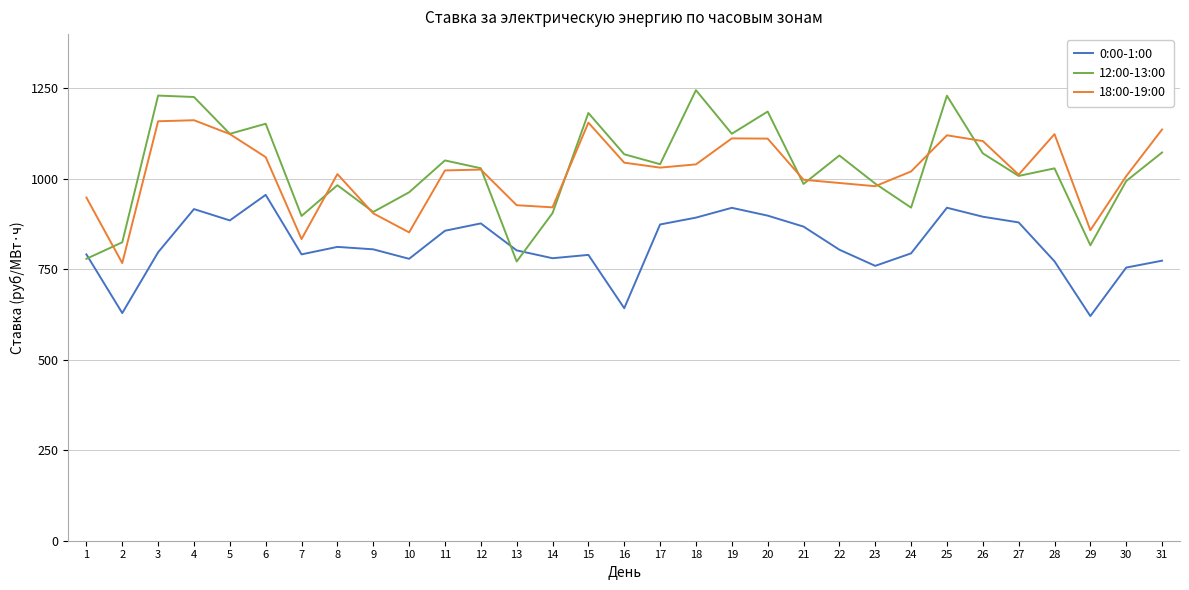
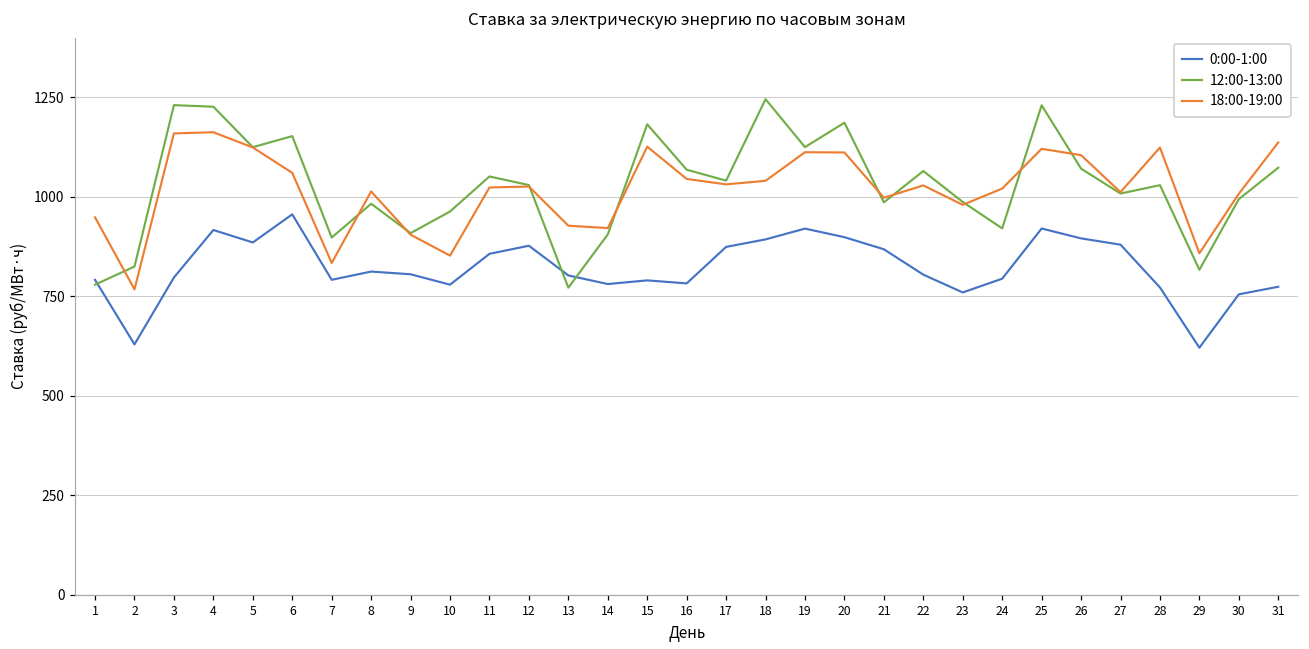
18:00-19:00, 15: 1160 -> 1130
0:00-1:00, 16: 640 -> 780
18:00-19:00, 22: 990 -> 1030
